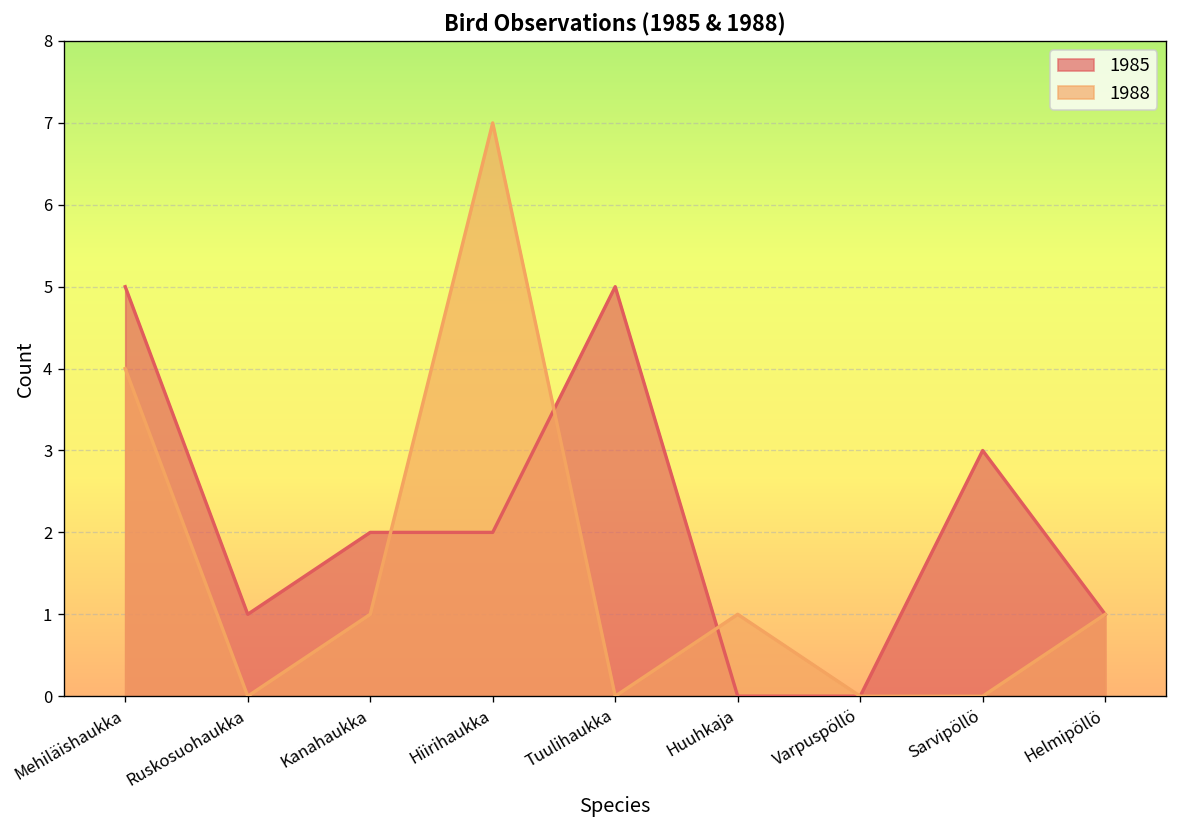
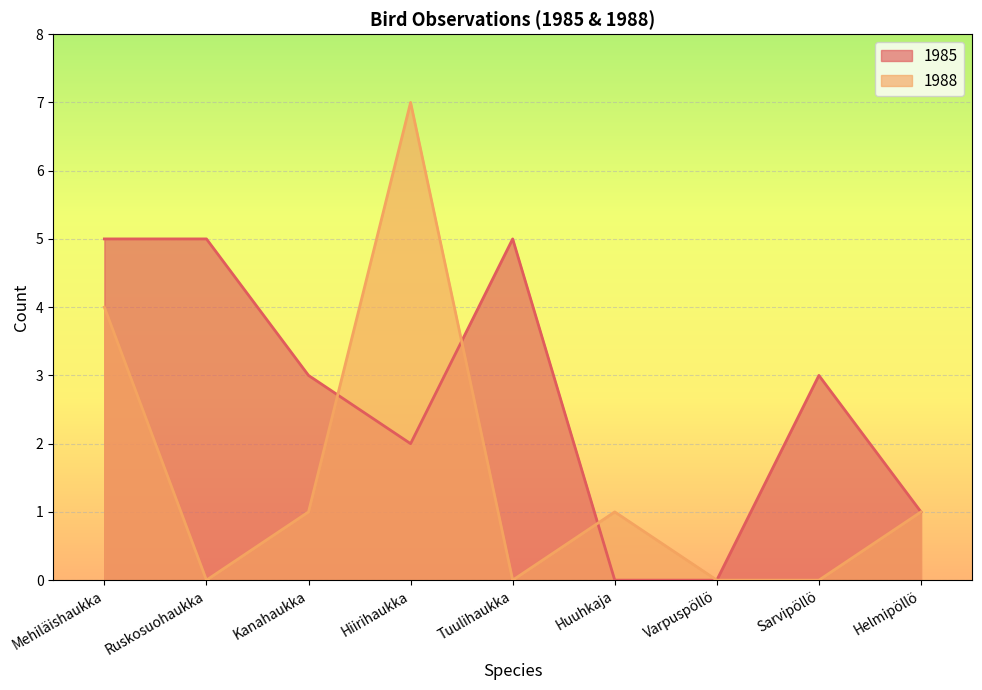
1985, Ruskosuohaukka: 1 -> 5
1985, Kanahaukka: 2 -> 3
